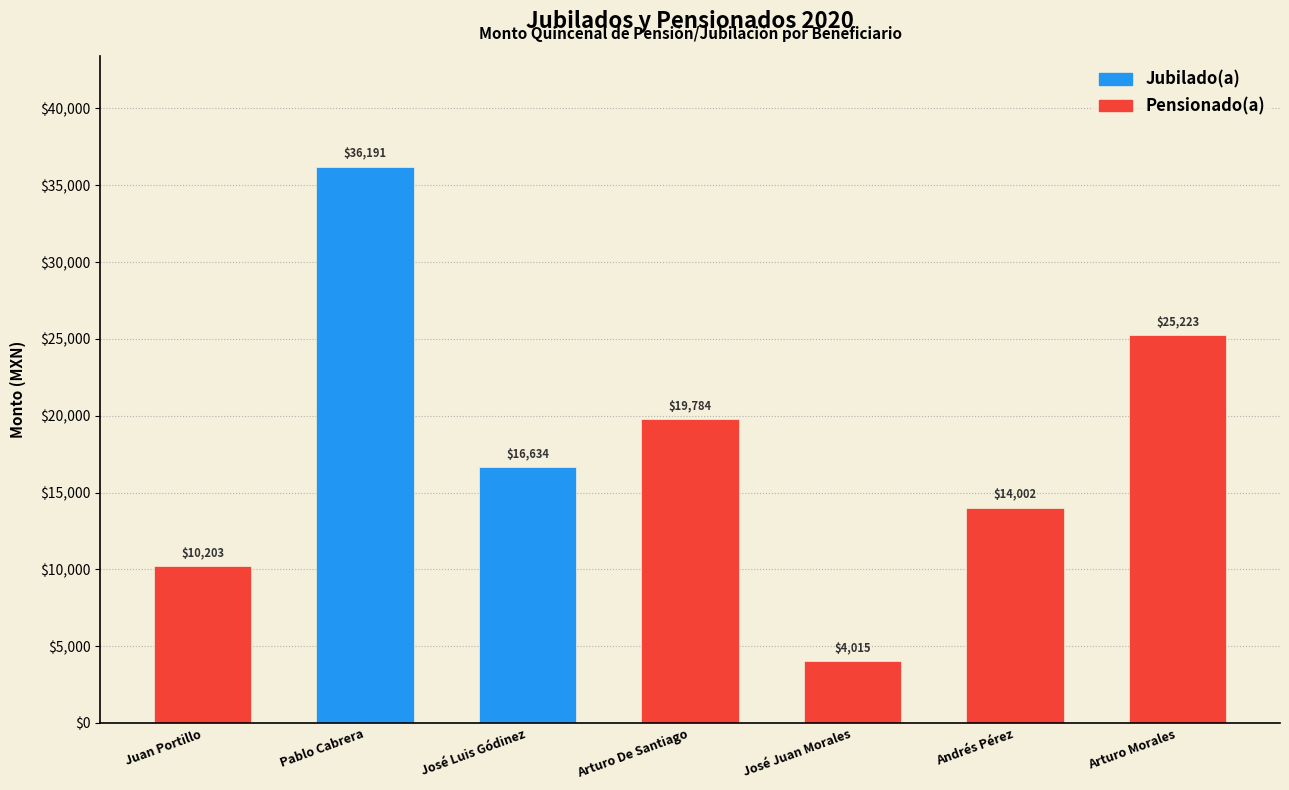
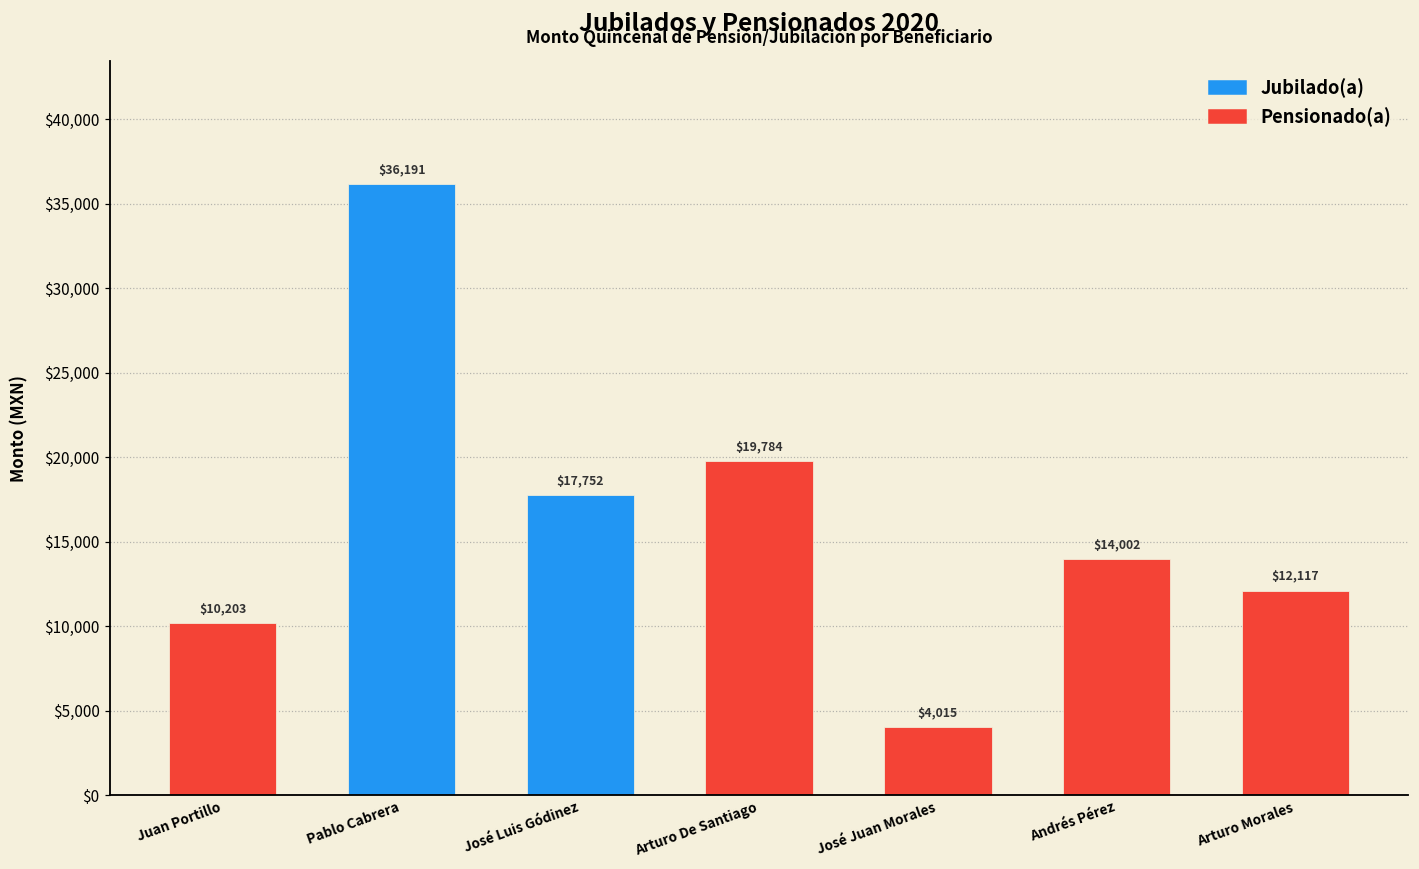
José Luis Gódinez: $16,634 -> $17,752
Arturo Morales: $25,223 -> $12,117
